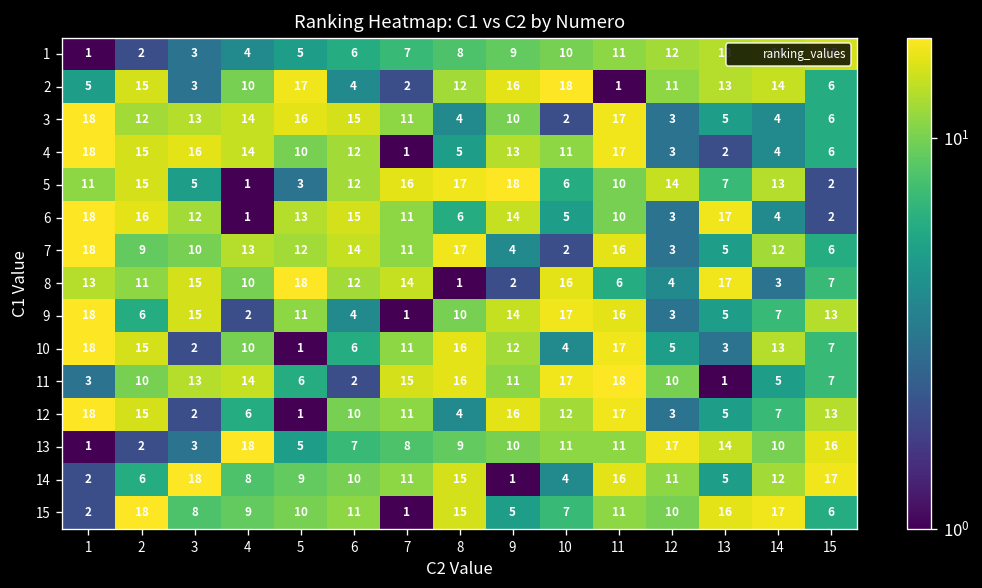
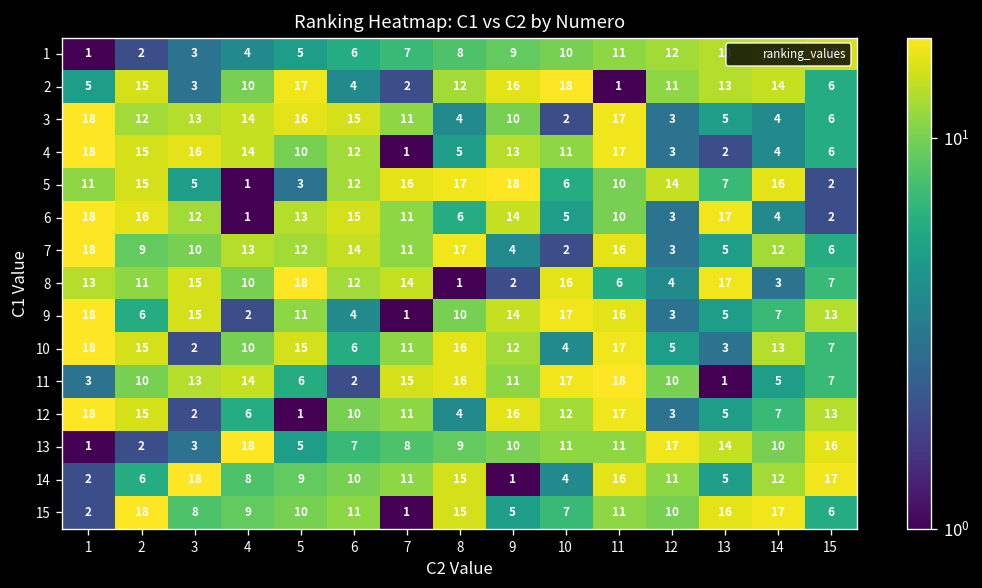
5, 14: 13 -> 16
10, 5: 1 -> 15
